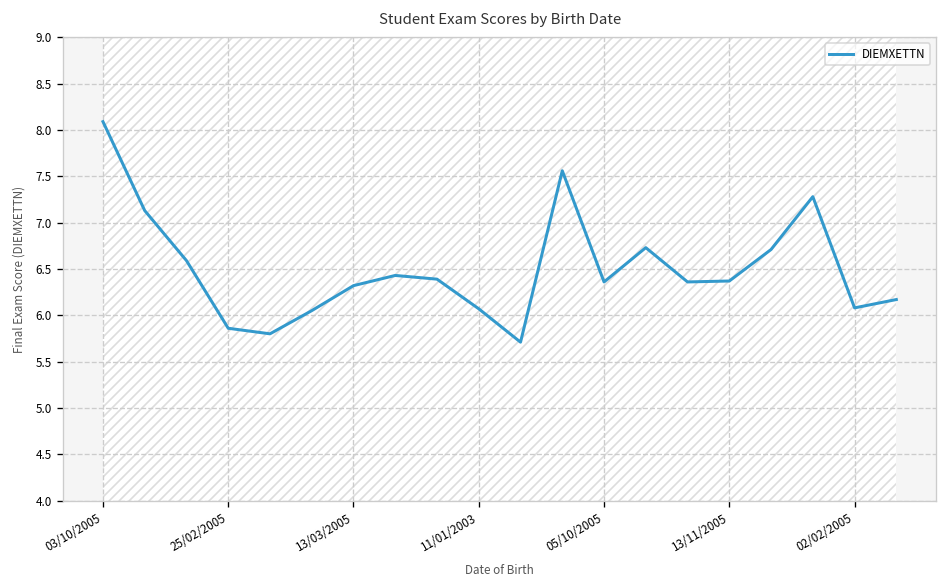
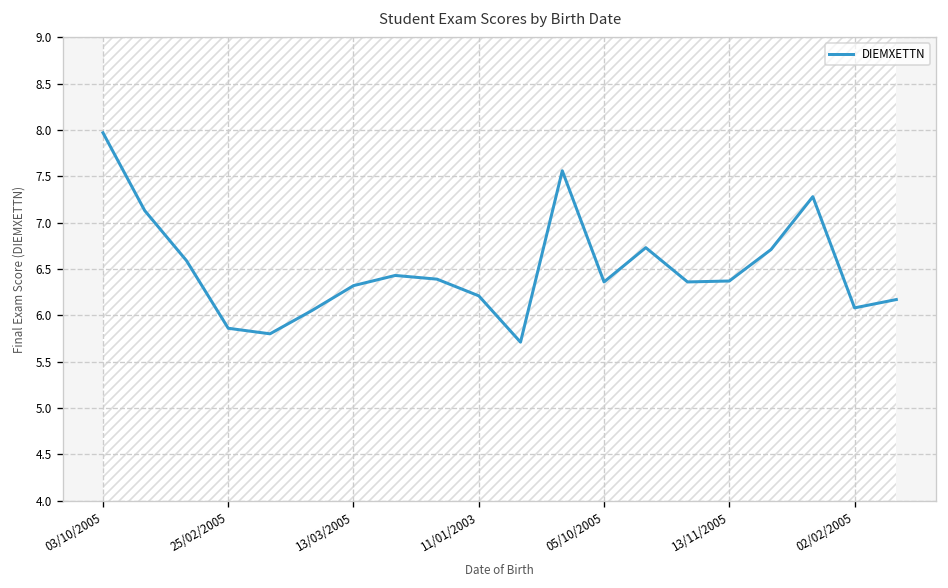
DIEMXETTN, 03/10/2005: 8.1 -> 8.0
DIEMXETTN, 11/01/2003: 6.1 -> 6.2
